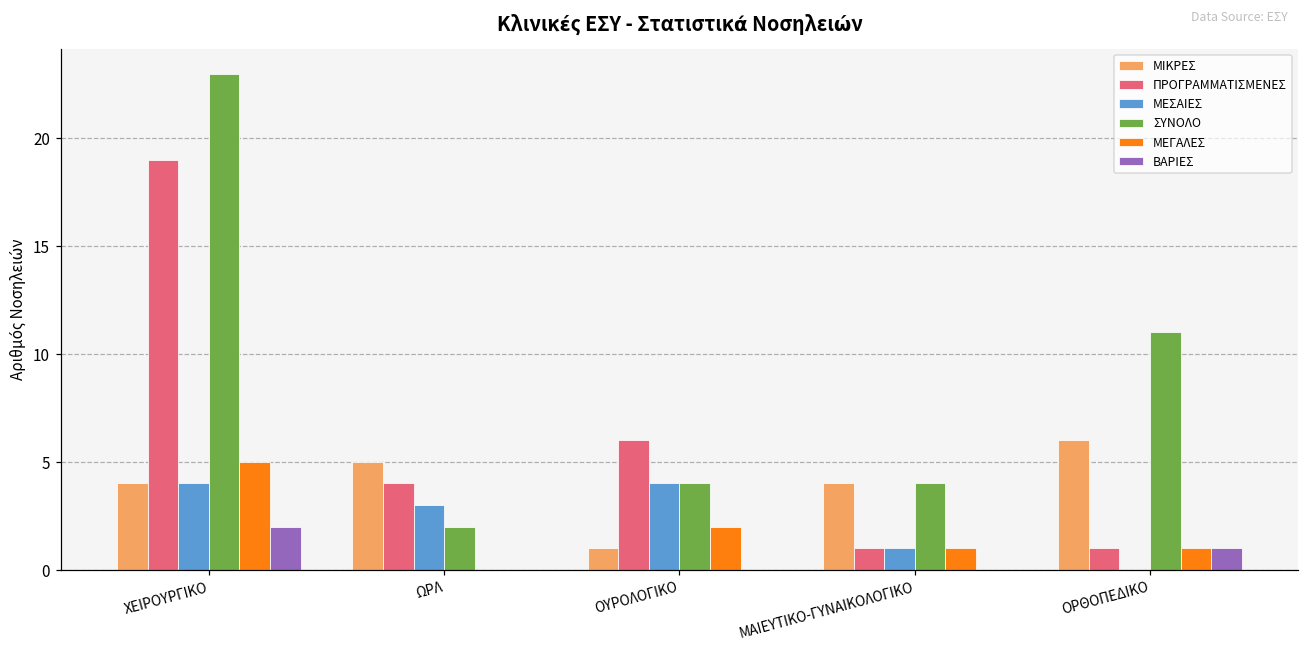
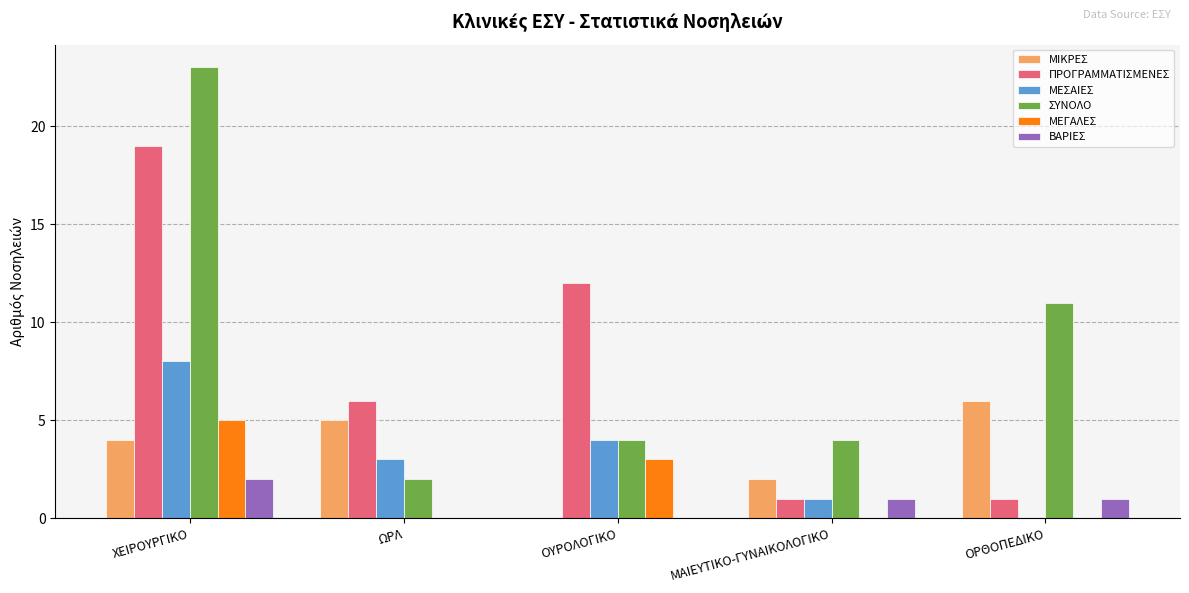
ΜΕΣΑΙΕΣ, ΧΕΙΡΟΥΡΓΙΚΟ: 4 -> 8
ΠΡΟΓΡΑΜΜΑΤΙΣΜΕΝΕΣ, ΩΡΛ: 4 -> 6
ΜΙΚΡΕΣ, ΟΥΡΟΛΟΓΙΚΟ: 1 -> 0
ΠΡΟΓΡΑΜΜΑΤΙΣΜΕΝΕΣ, ΟΥΡΟΛΟΓΙΚΟ: 6 -> 12
ΜΕΓΑΛΕΣ, ΟΥΡΟΛΟΓΙΚΟ: 2 -> 3
ΜΙΚΡΕΣ, ΜΑΙΕΥΤΙΚΟ-ΓΥΝΑΙΚΟΛΟΓΙΚΟ: 4 -> 2
ΜΕΓΑΛΕΣ, ΜΑΙΕΥΤΙΚΟ-ΓΥΝΑΙΚΟΛΟΓΙΚΟ: 1 -> 0
ΒΑΡΙΕΣ, ΜΑΙΕΥΤΙΚΟ-ΓΥΝΑΙΚΟΛΟΓΙΚΟ: 0 -> 1
ΜΕΓΑΛΕΣ, ΟΡΘΟΠΕΔΙΚΟ: 1 -> 0
